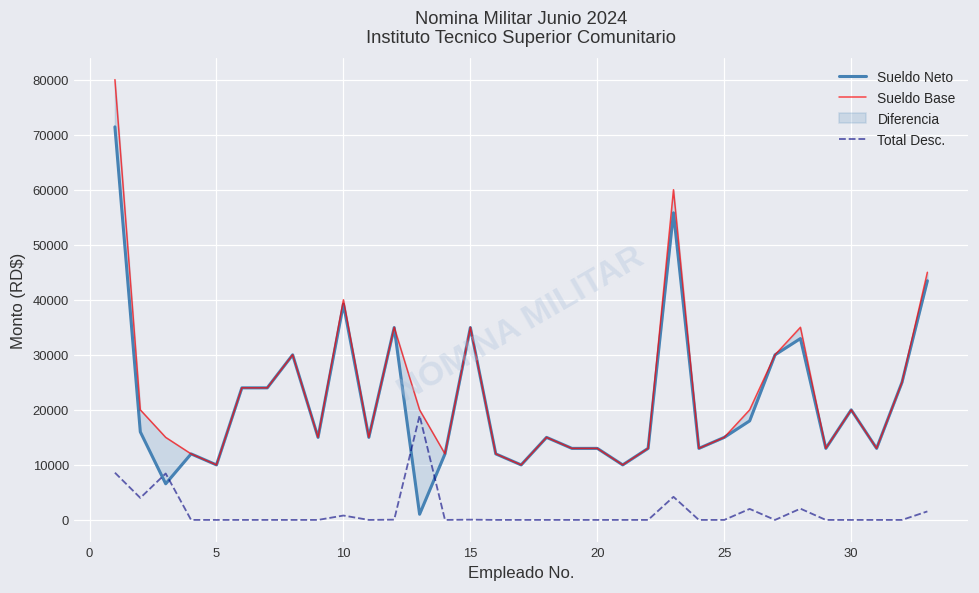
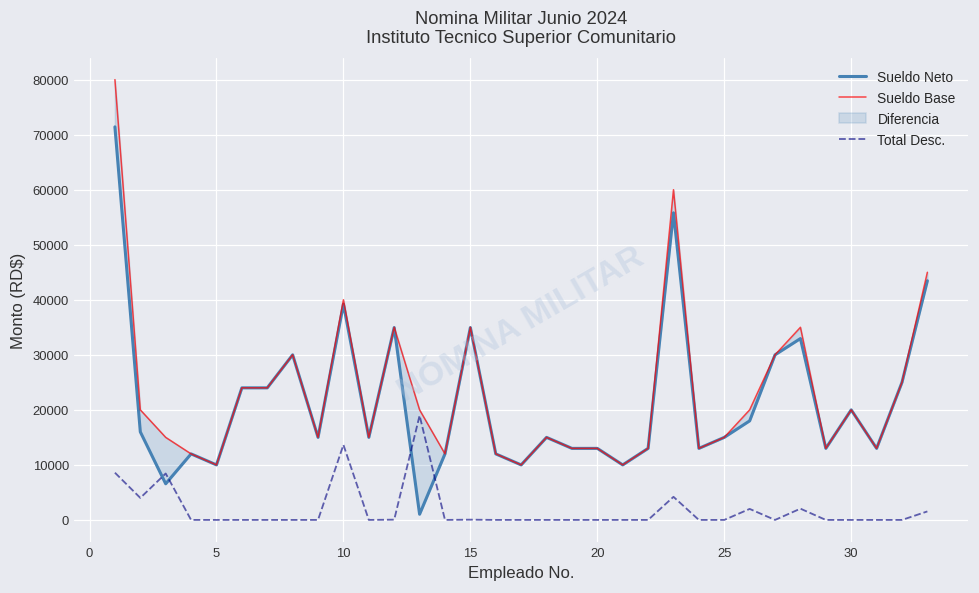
Total Desc., 10: 1000 -> 14000
